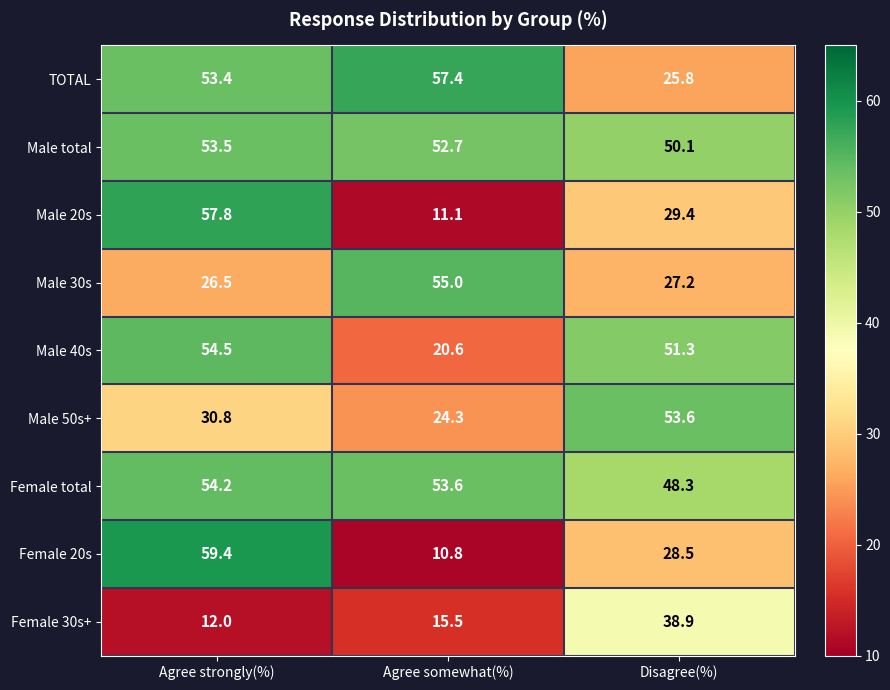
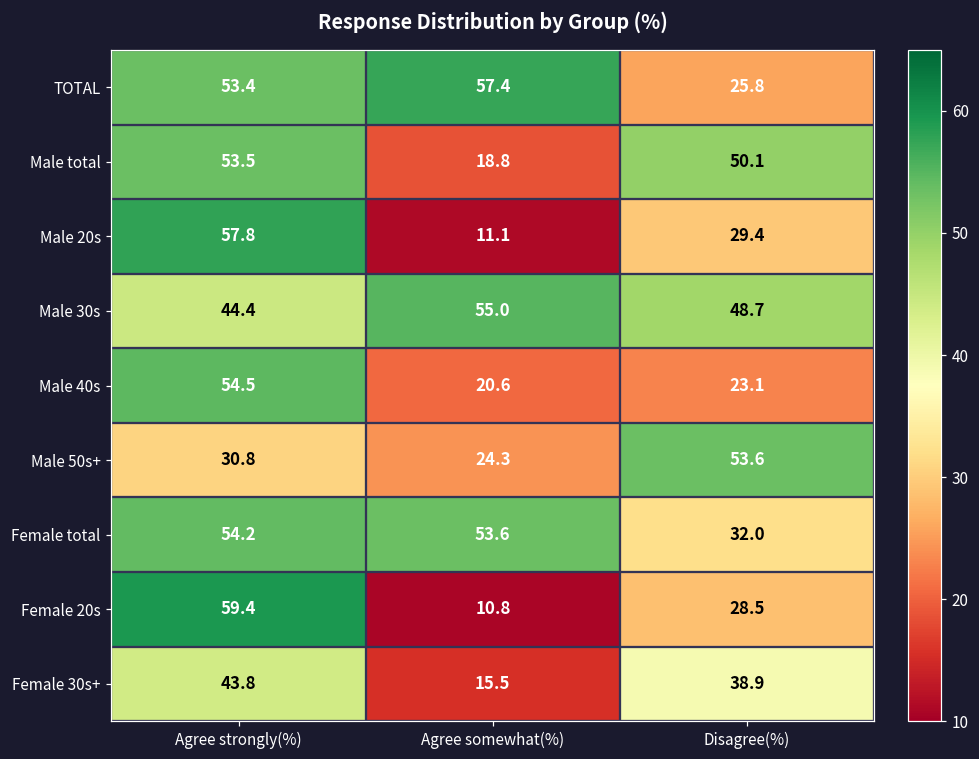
Male total, Agree somewhat(%): 52.7 -> 18.8
Male 30s, Agree strongly(%): 26.5 -> 44.4
Male 30s, Disagree(%): 27.2 -> 48.7
Male 40s, Disagree(%): 51.3 -> 23.1
Female total, Disagree(%): 48.3 -> 32.0
Female 30s+, Agree strongly(%): 12.0 -> 43.8
